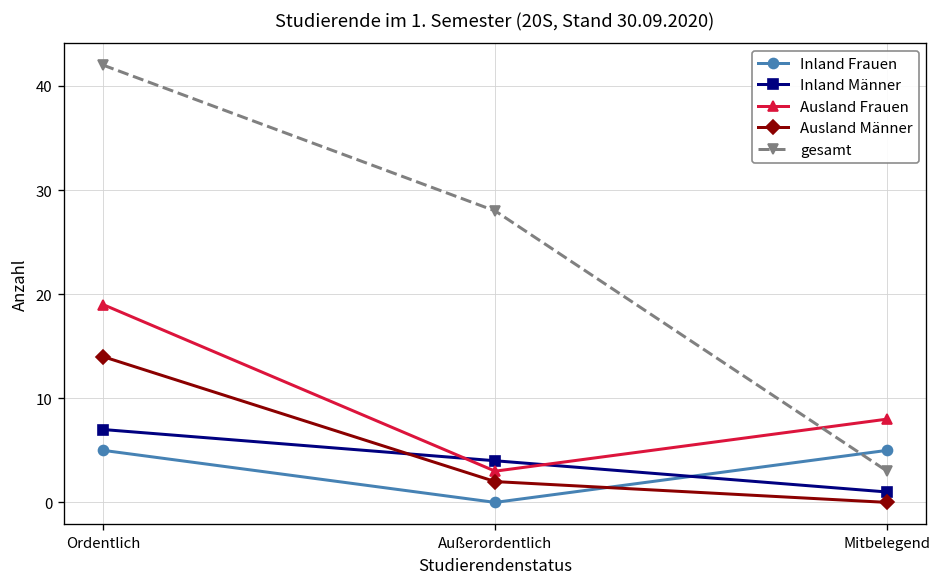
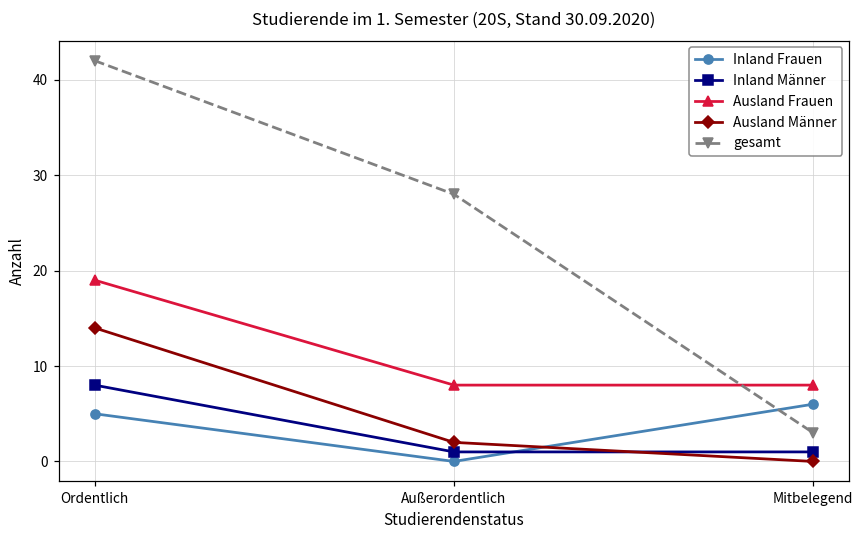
Inland Männer, Ordentlich: 7 -> 8
Inland Männer, Außerordentlich: 4 -> 1
Ausland Frauen, Außerordentlich: 3 -> 8
Inland Frauen, Mitbelegend: 5 -> 6
